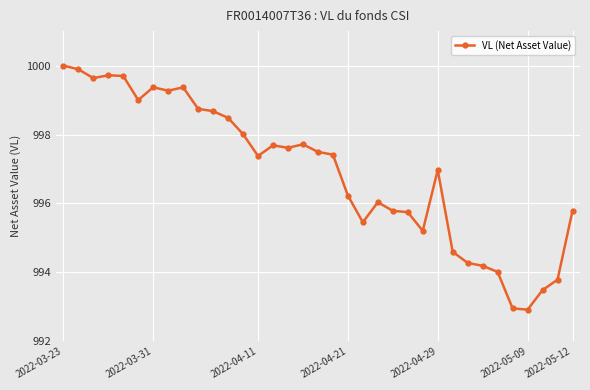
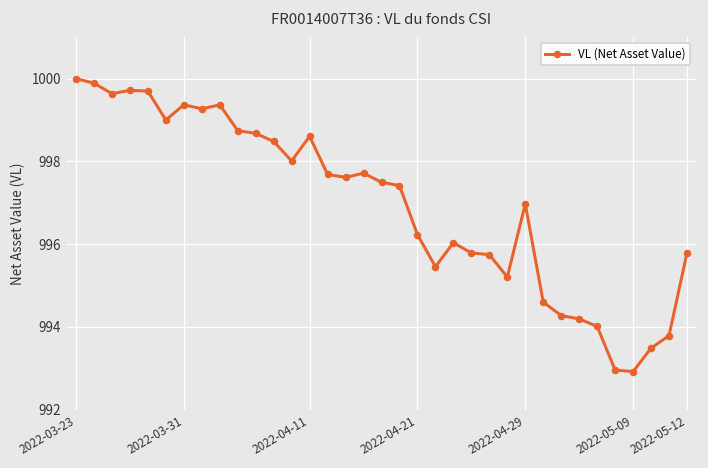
2022-04-11: 997.4 -> 998.6
